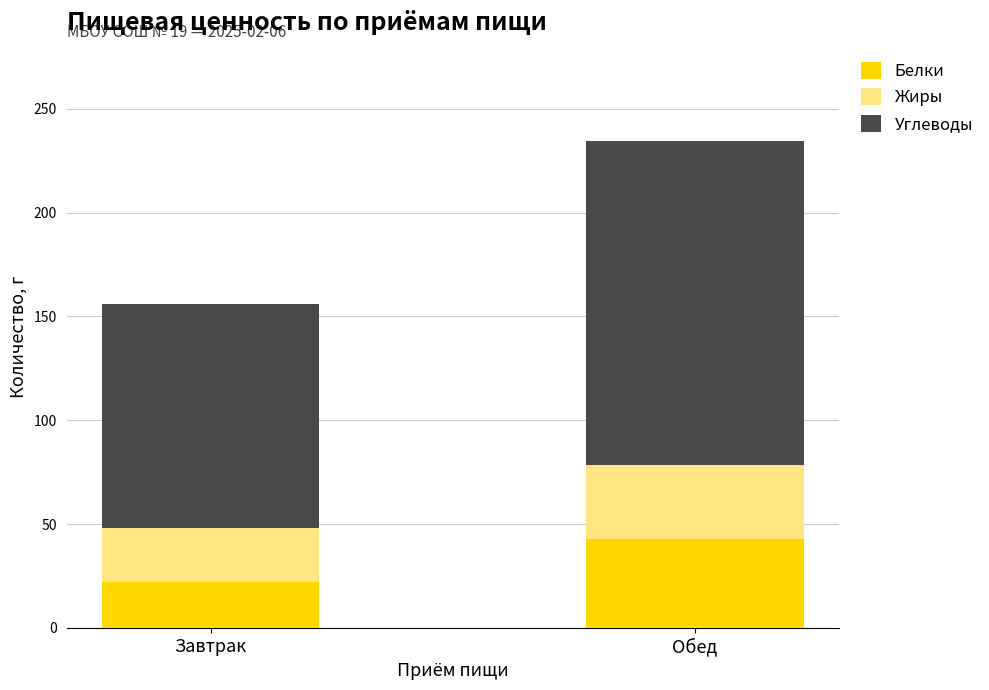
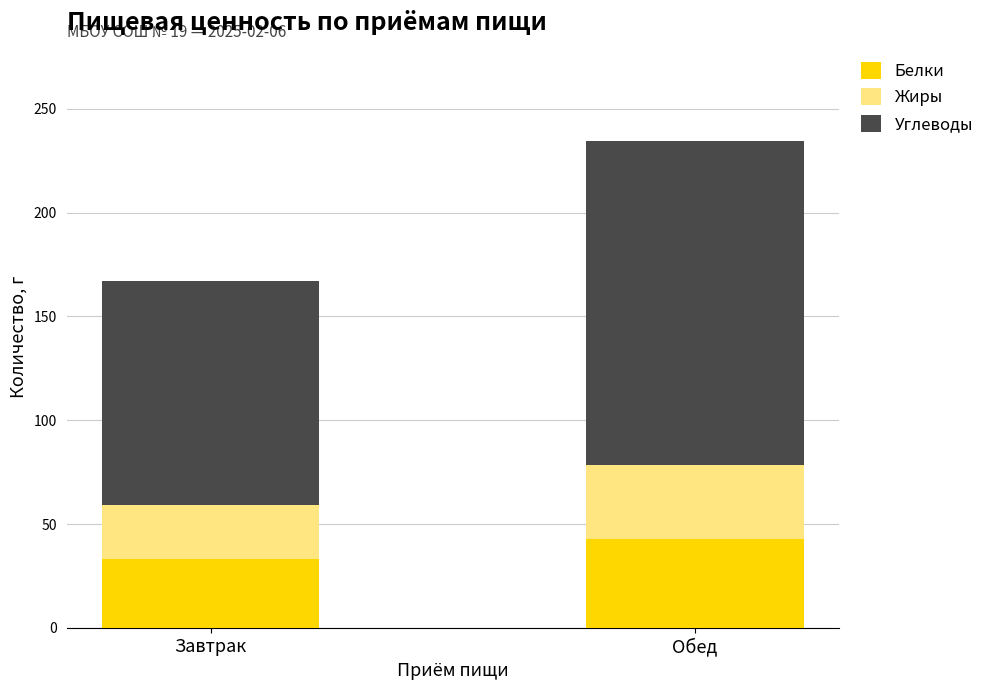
Белки, Завтрак: 22 -> 33
